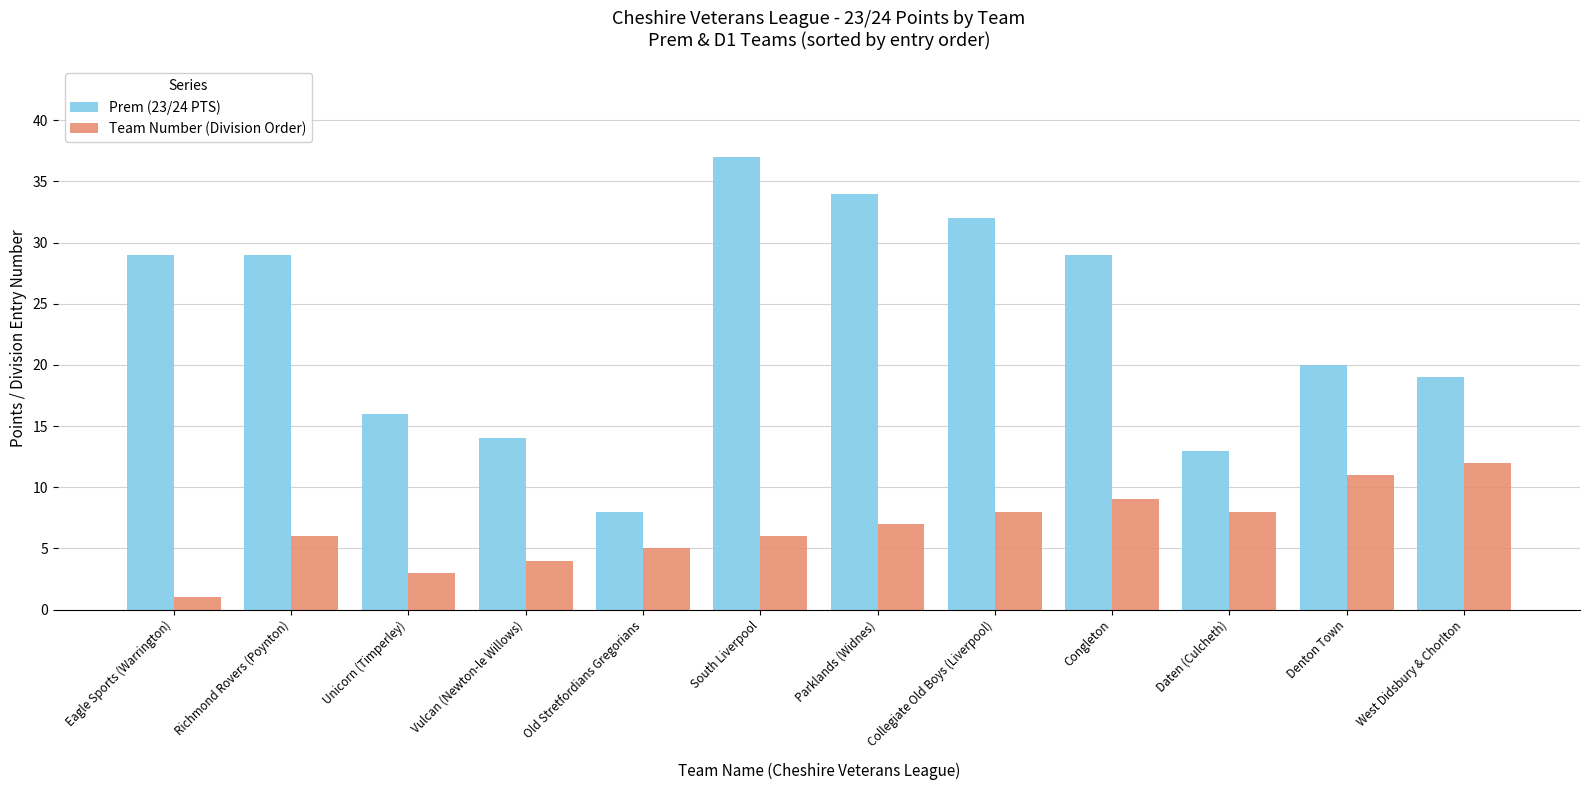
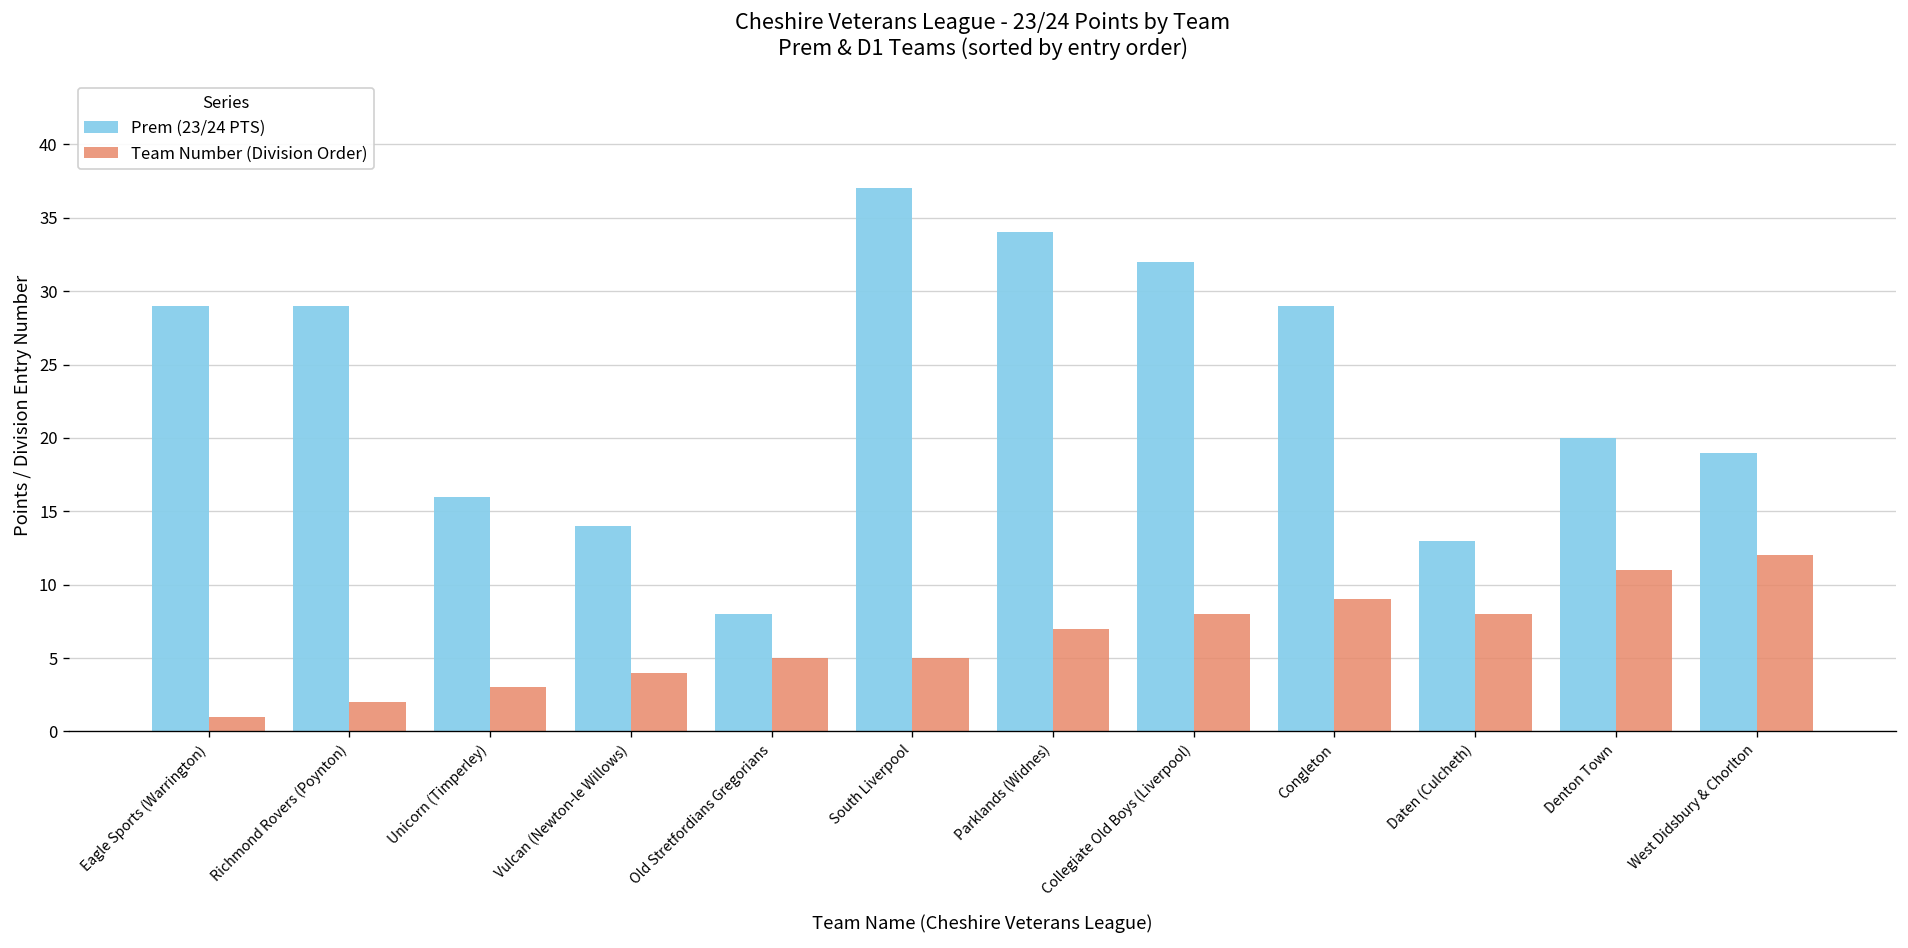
Team Number (Division Order), Richmond Rovers (Poynton): 6 -> 2
Team Number (Division Order), South Liverpool: 6 -> 5
